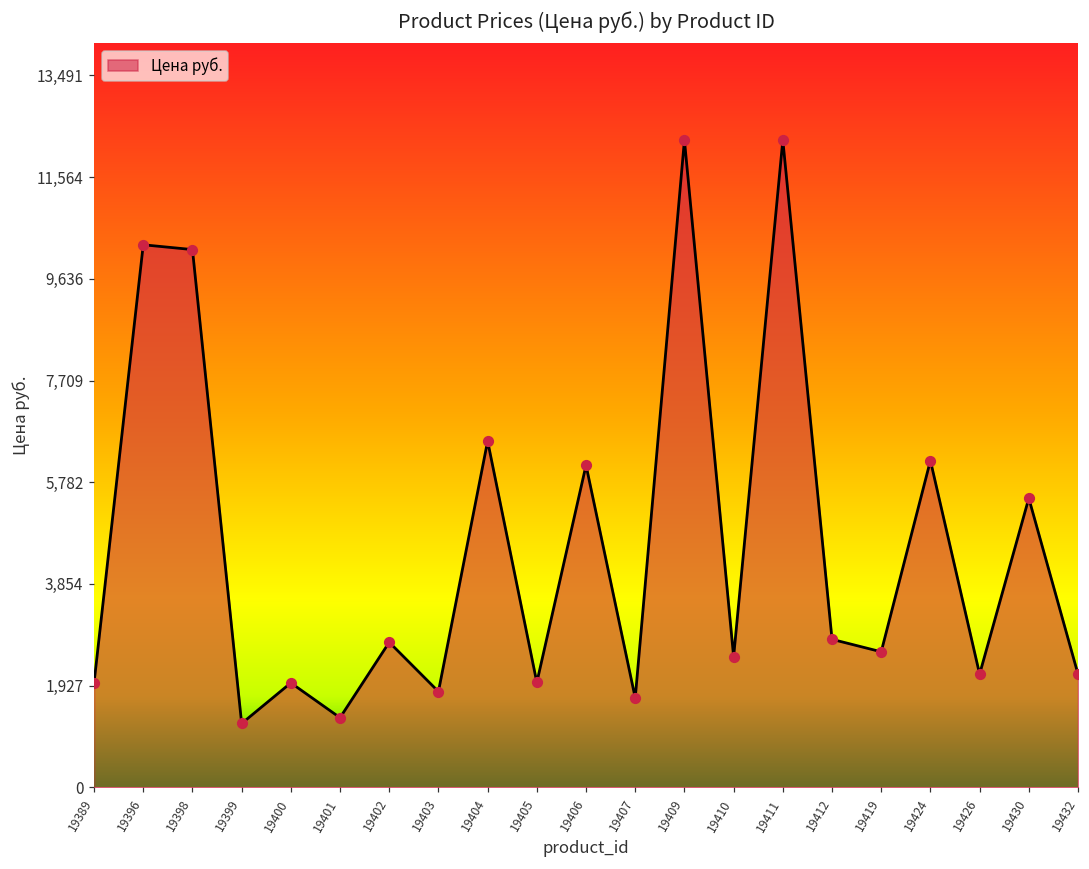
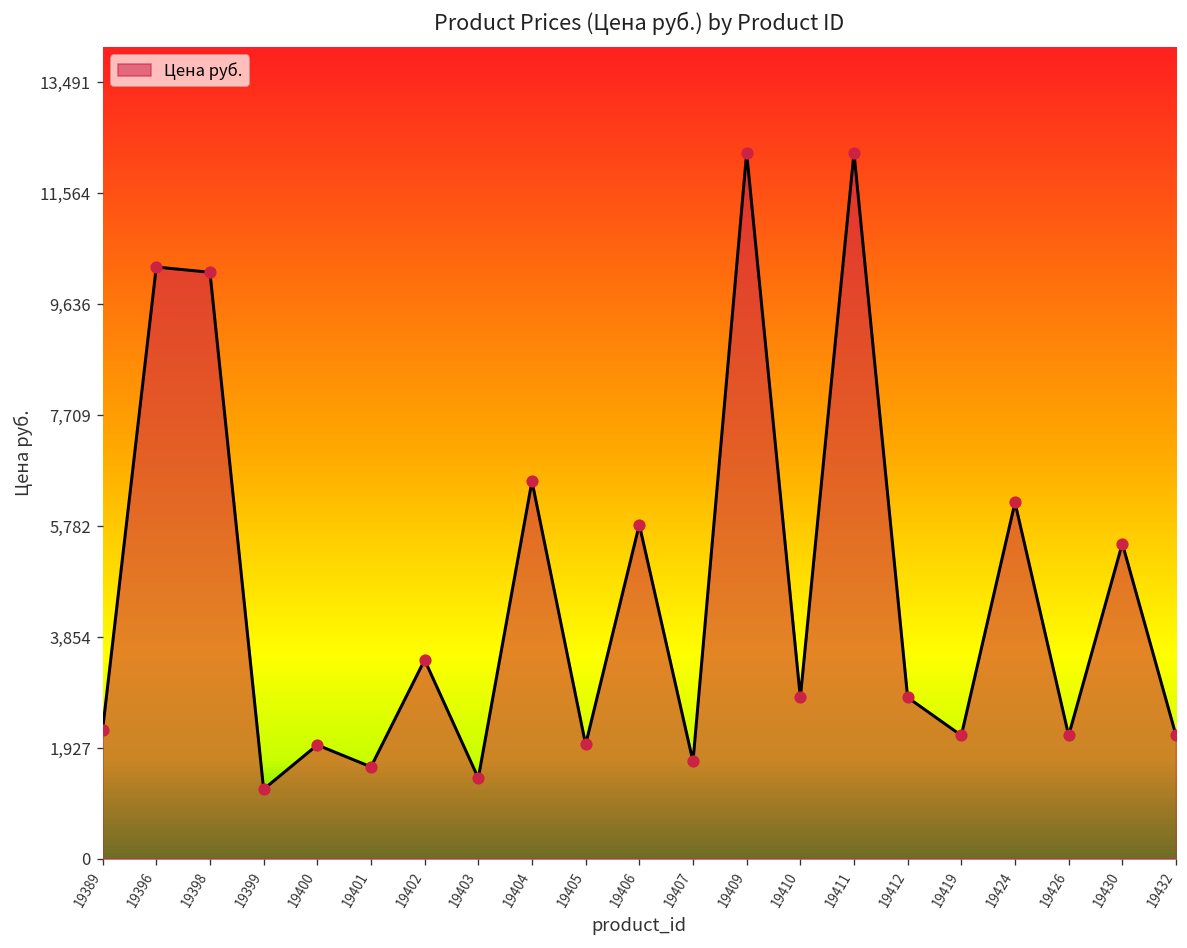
19389: 2,000 -> 2,200
19401: 1,300 -> 1,600
19402: 2,800 -> 3,500
19403: 1,800 -> 1,400
19406: 6,100 -> 5,800
19410: 2,500 -> 2,800
19419: 2,600 -> 2,100
